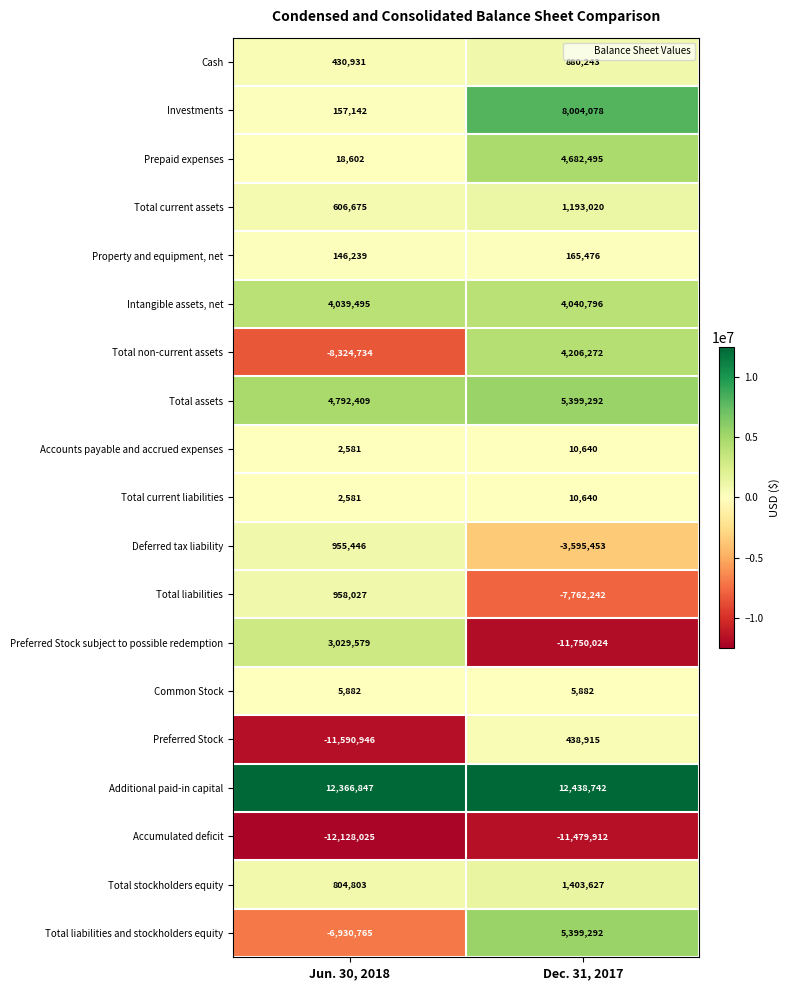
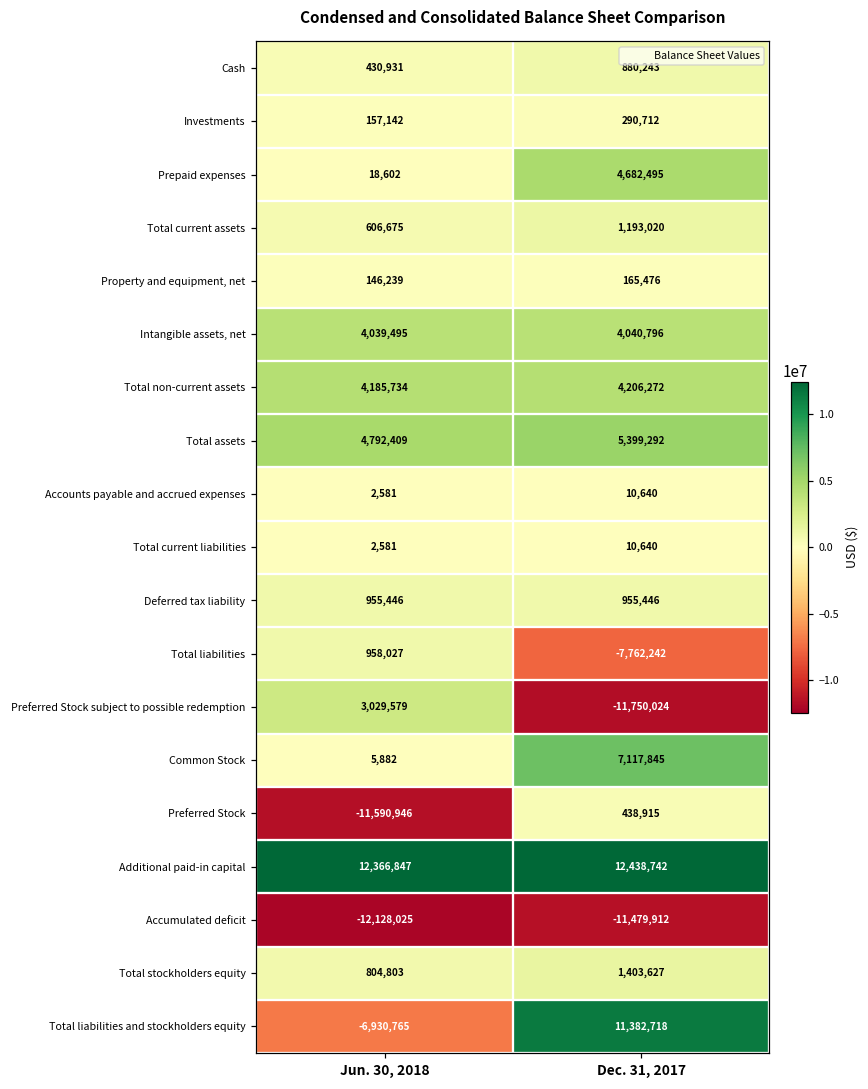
Investments, Dec. 31, 2017: 8,004,078 -> 290,712
Total non-current assets, Jun. 30, 2018: -8,324,734 -> 4,185,734
Deferred tax liability, Dec. 31, 2017: -3,595,453 -> 955,446
Common Stock, Dec. 31, 2017: 5,882 -> 7,117,845
Total liabilities and stockholders equity, Dec. 31, 2017: 5,399,292 -> 11,382,718
